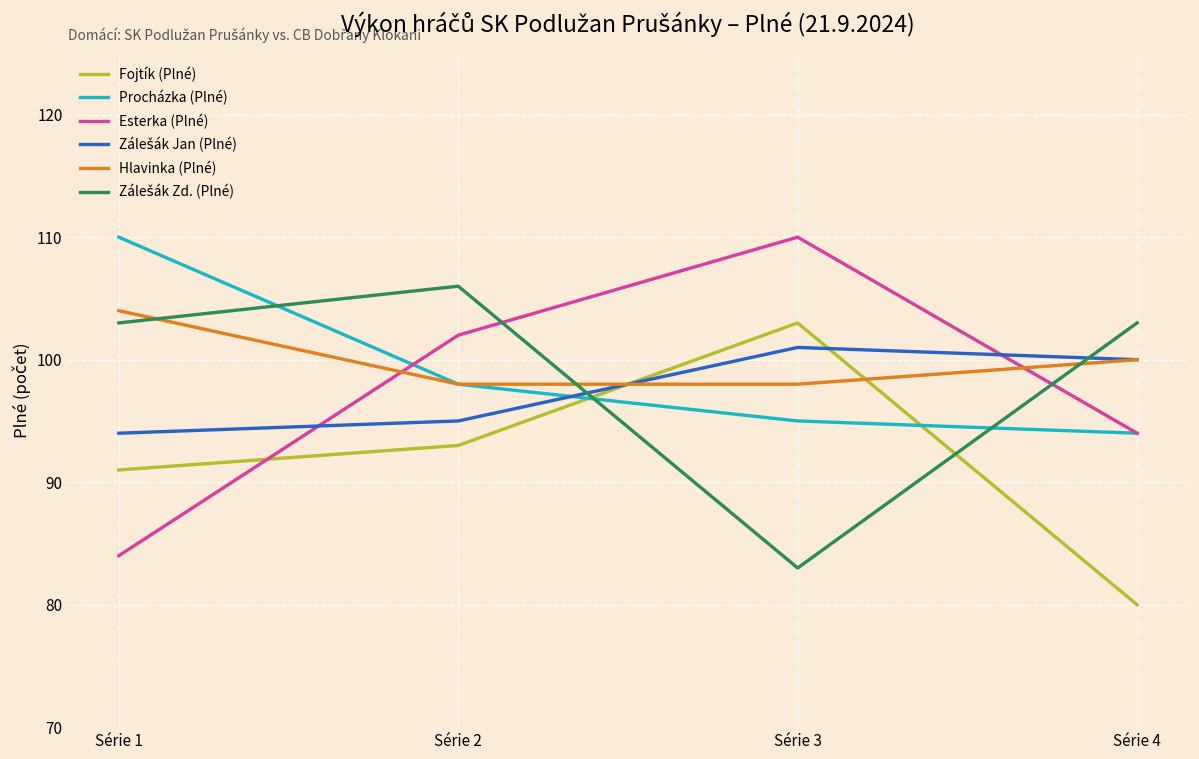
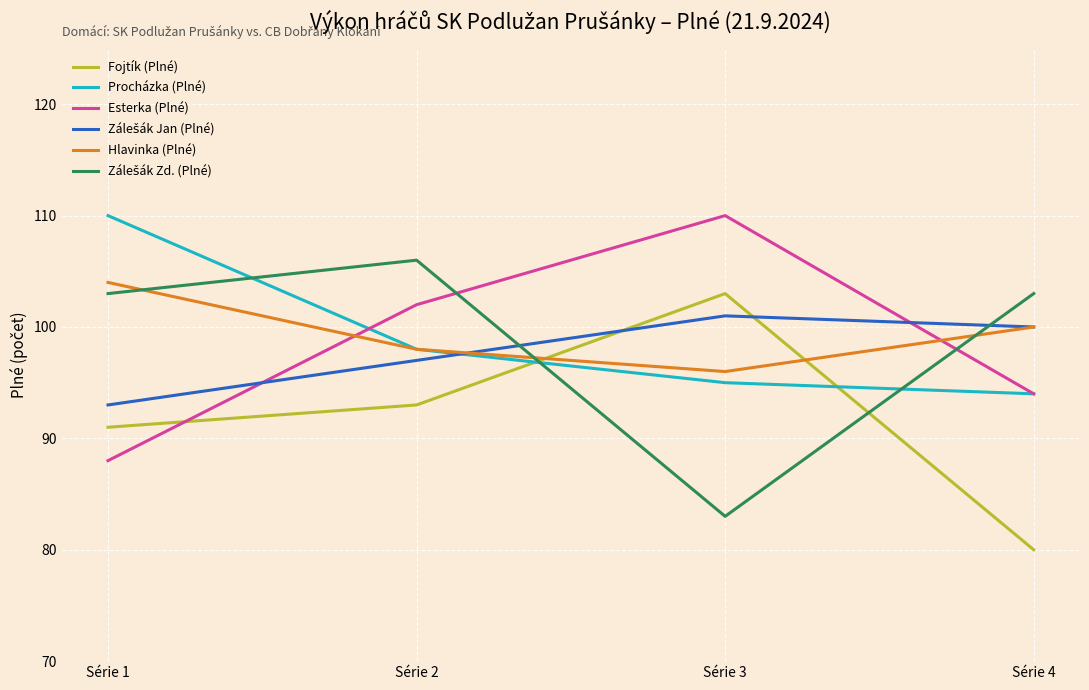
Esterka (Plné), Série 1: 84 -> 88
Zálešák Jan (Plné), Série 1: 94 -> 93
Zálešák Jan (Plné), Série 2: 95 -> 97
Hlavinka (Plné), Série 3: 98 -> 96
